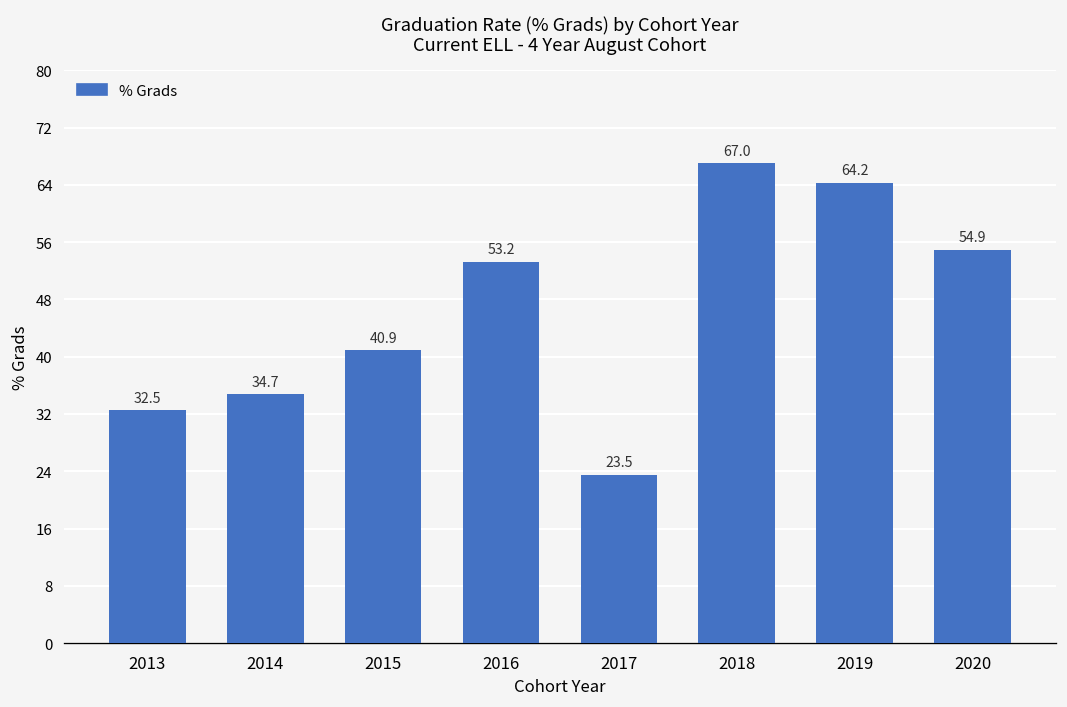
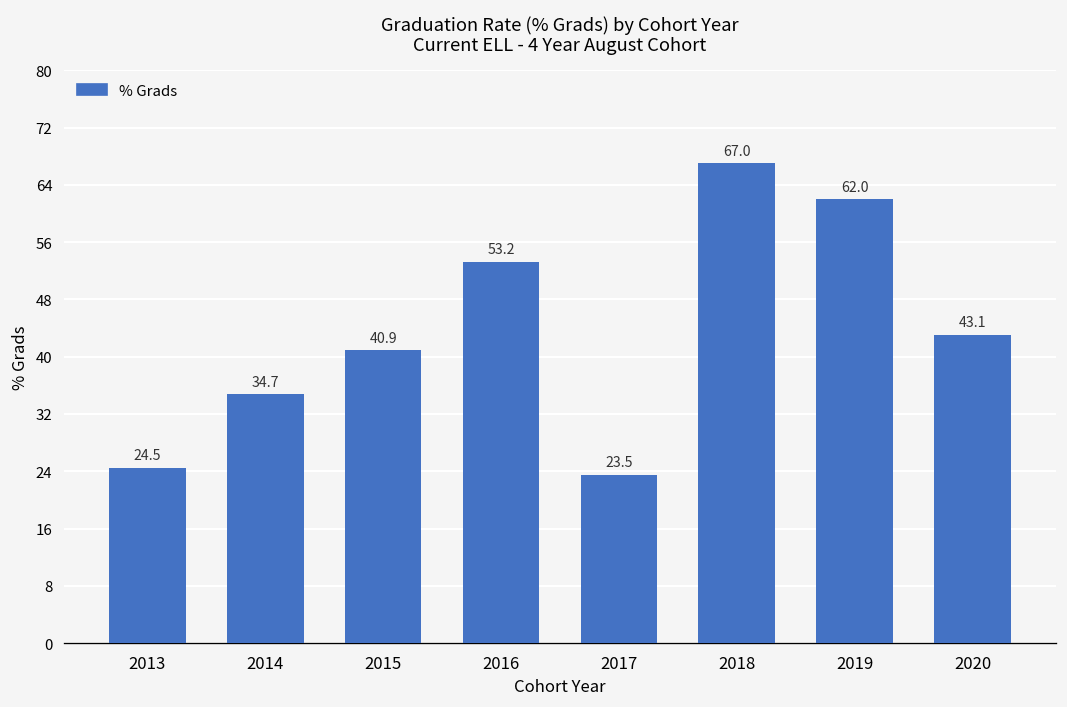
2013: 32.5 -> 24.5
2019: 64.2 -> 62.0
2020: 54.9 -> 43.1
